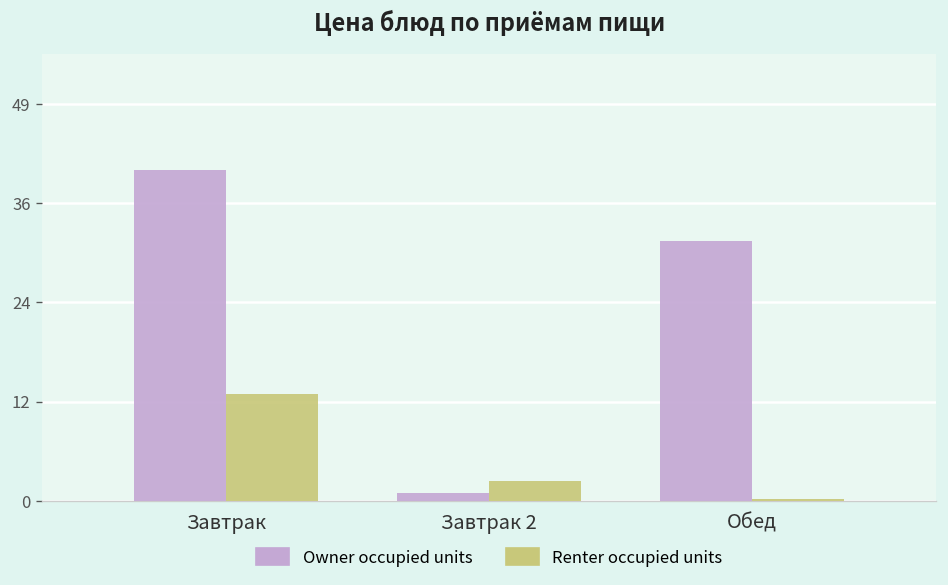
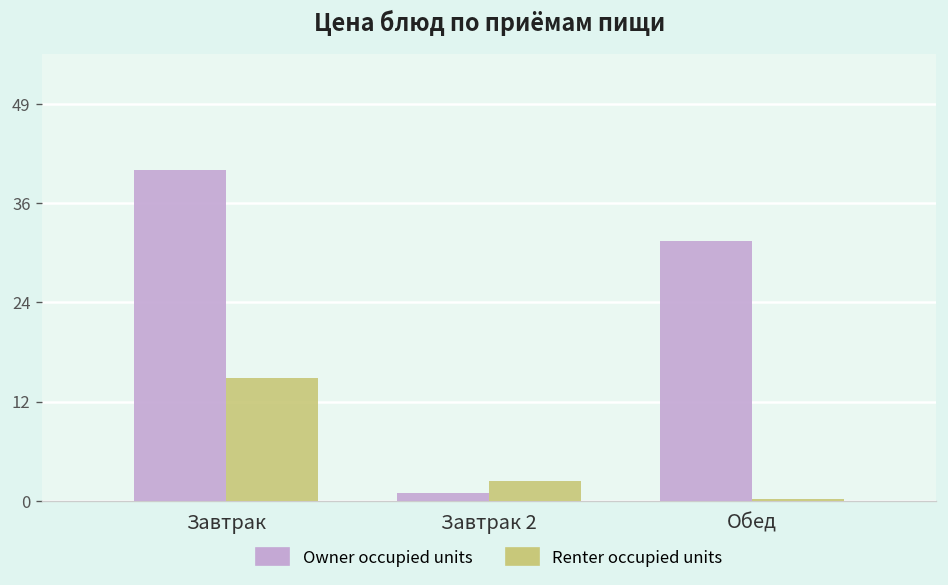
Renter occupied units, Завтрак: 13 -> 15
